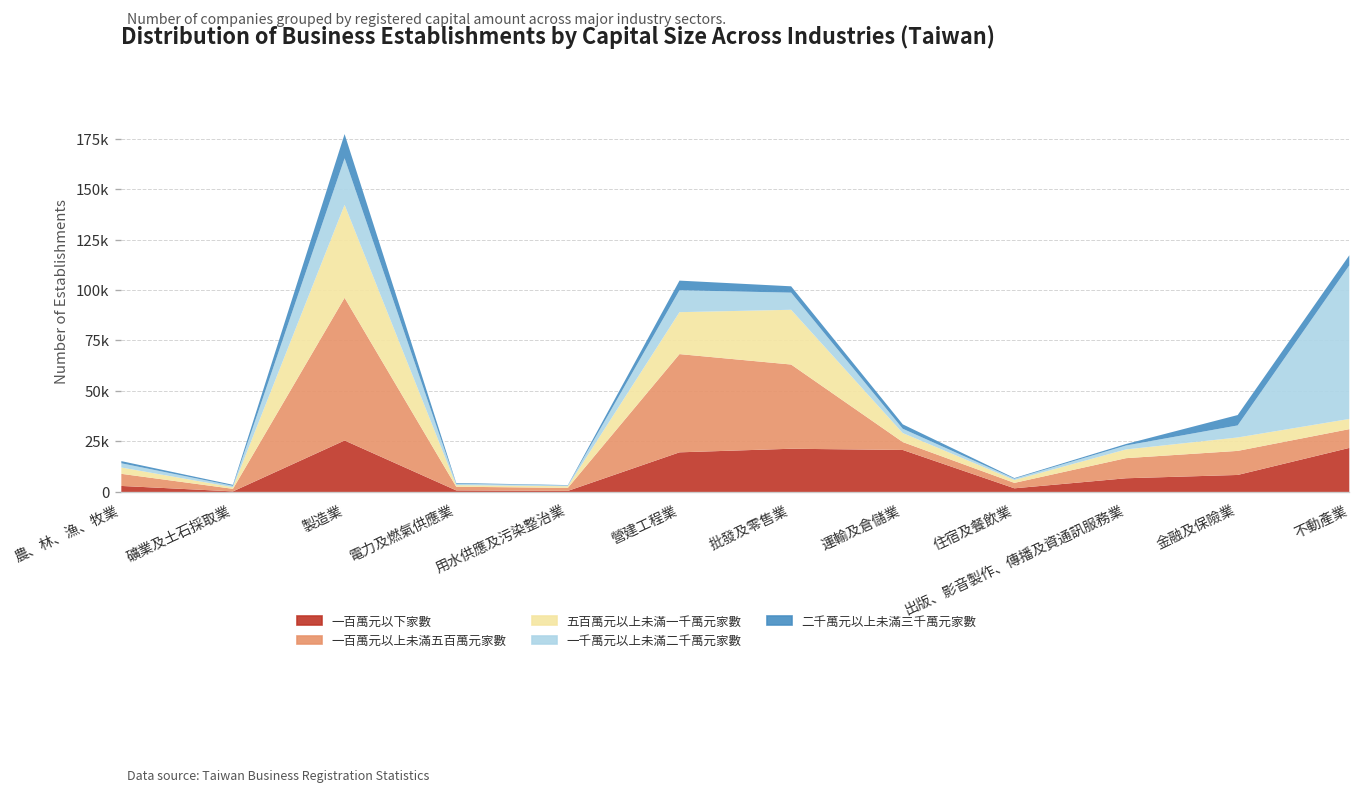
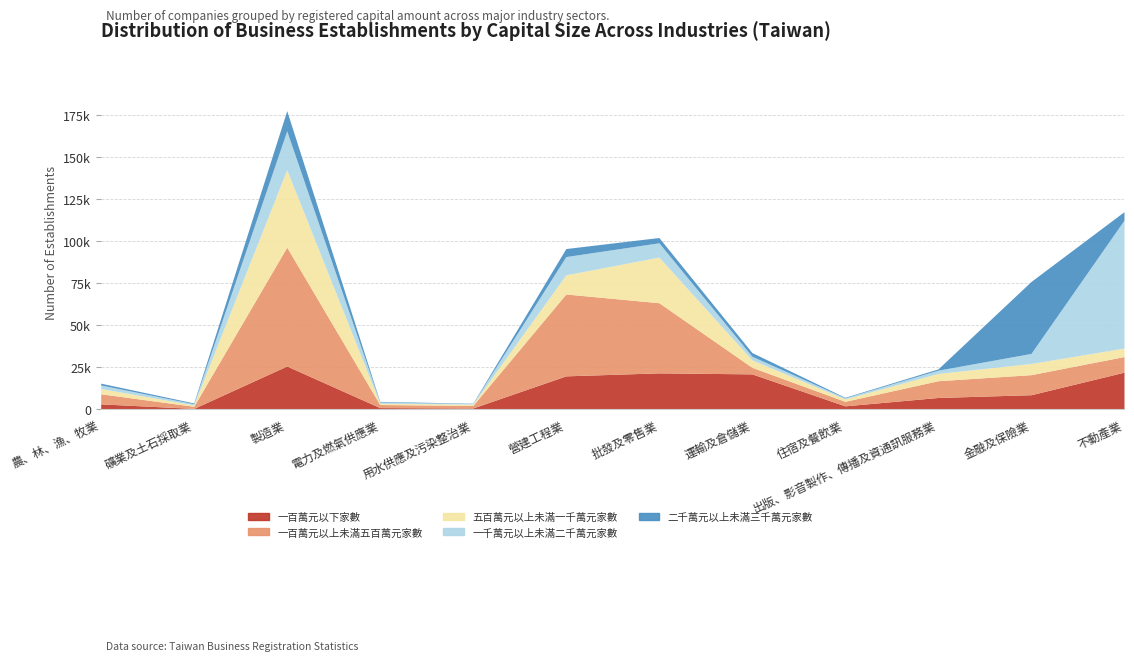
五百萬元以上未滿一千萬元家數, 營建工程業: 21000 -> 11000
二千萬元以上未滿三千萬元家數, 金融及保險業: 5000 -> 43000
